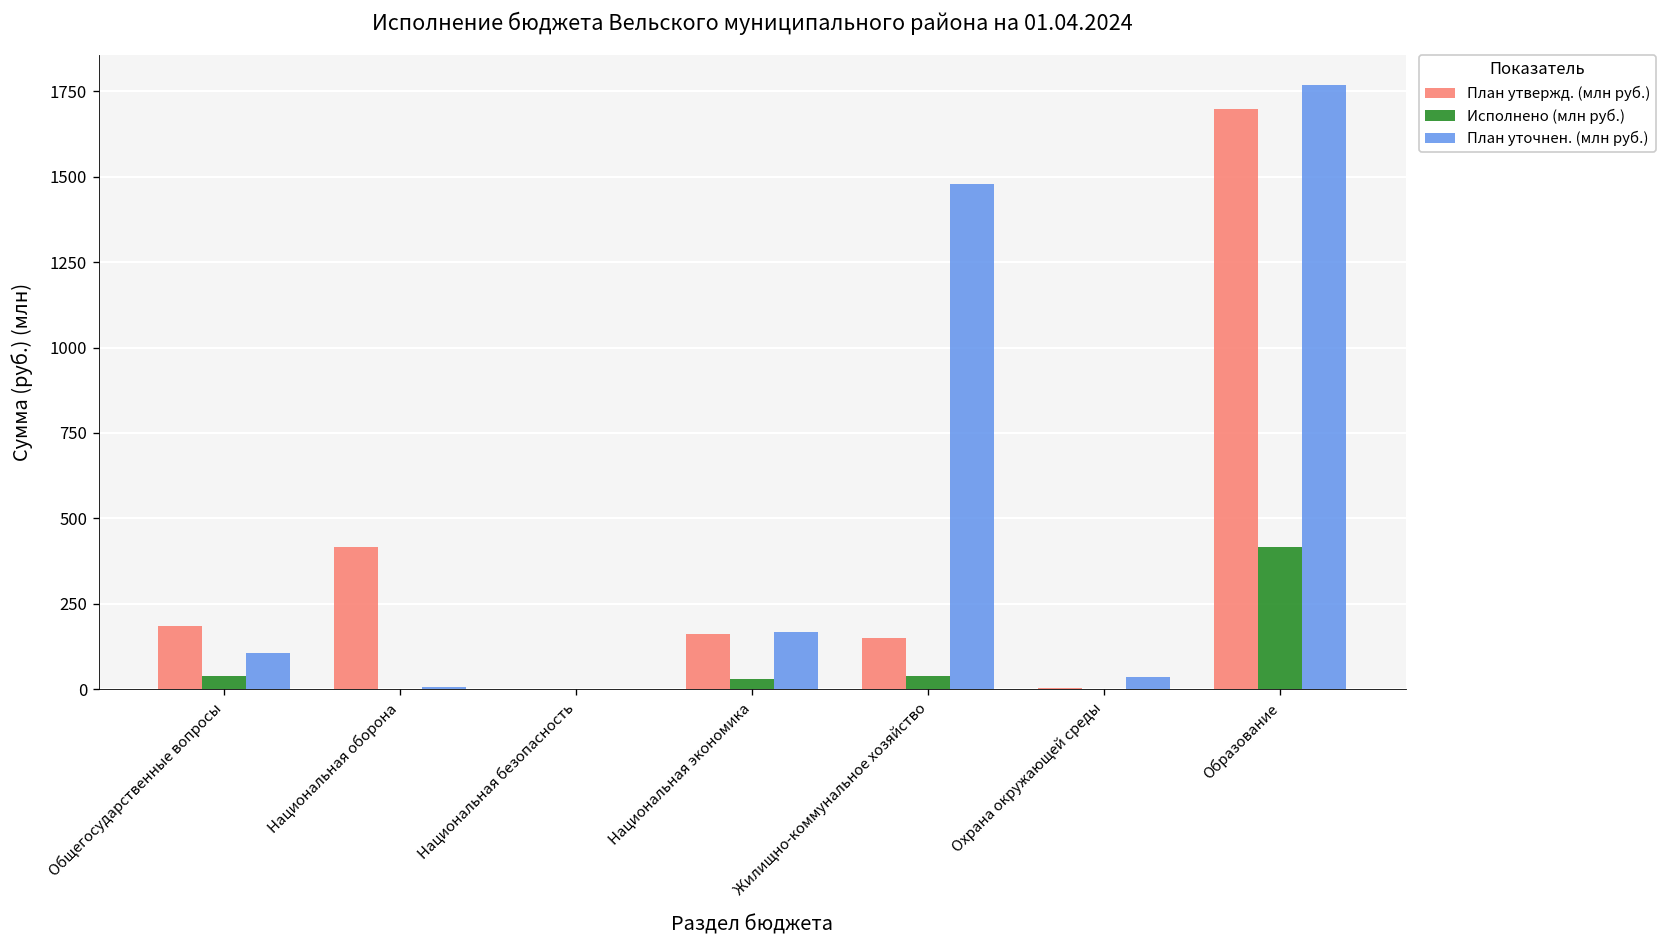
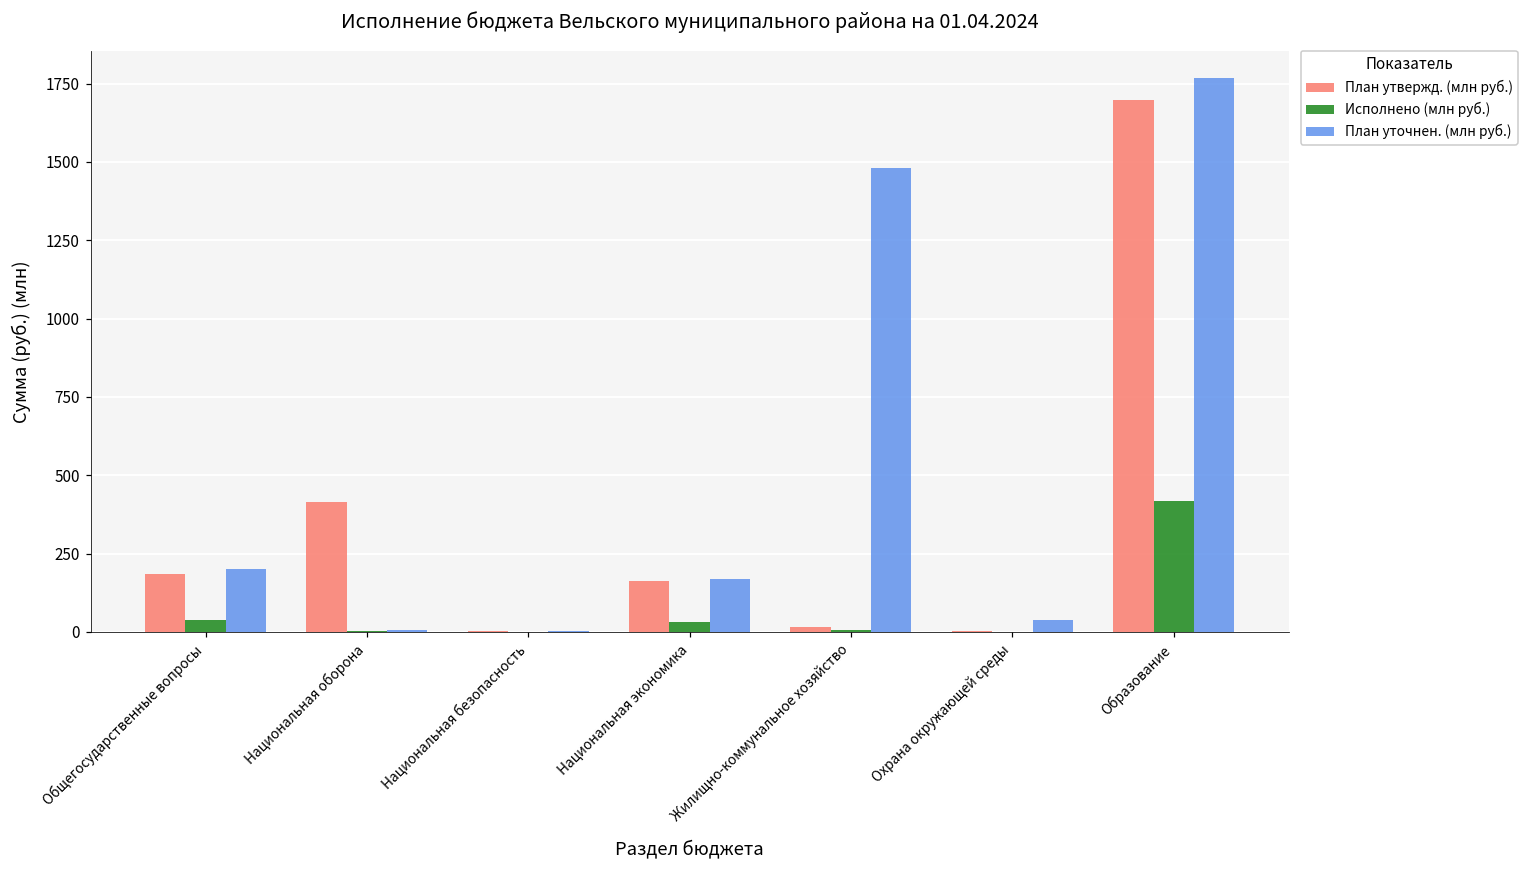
План уточнен. (млн руб.), Общегосударственные вопросы: 110 -> 200
План утвержд. (млн руб.), Жилищно-коммунальное хозяйство: 150 -> 20
Исполнено (млн руб.), Жилищно-коммунальное хозяйство: 40 -> 10
